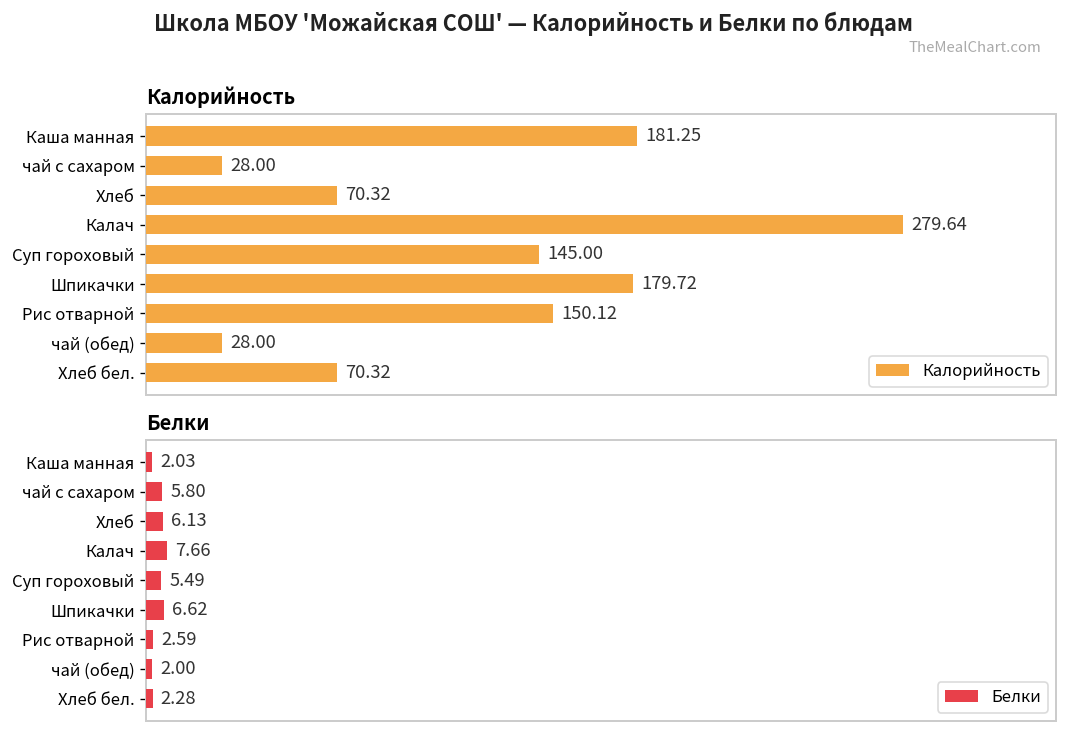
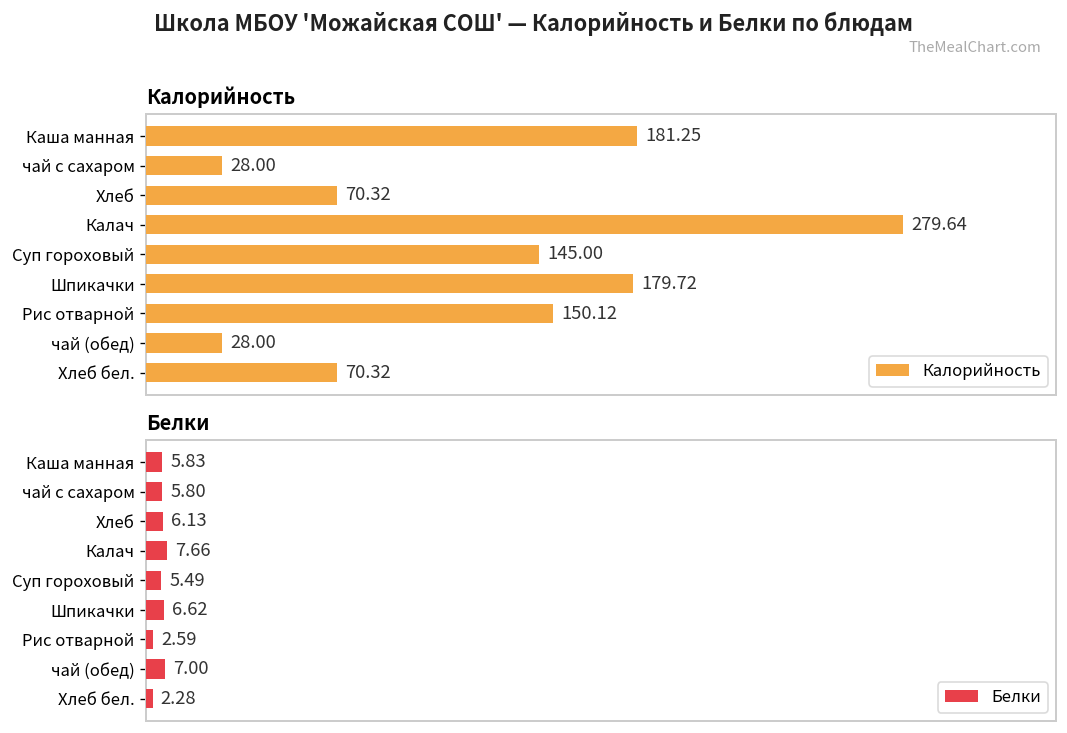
Белки, Каша манная: 2.03 -> 5.83
Белки, чай (обед): 2.00 -> 7.00
